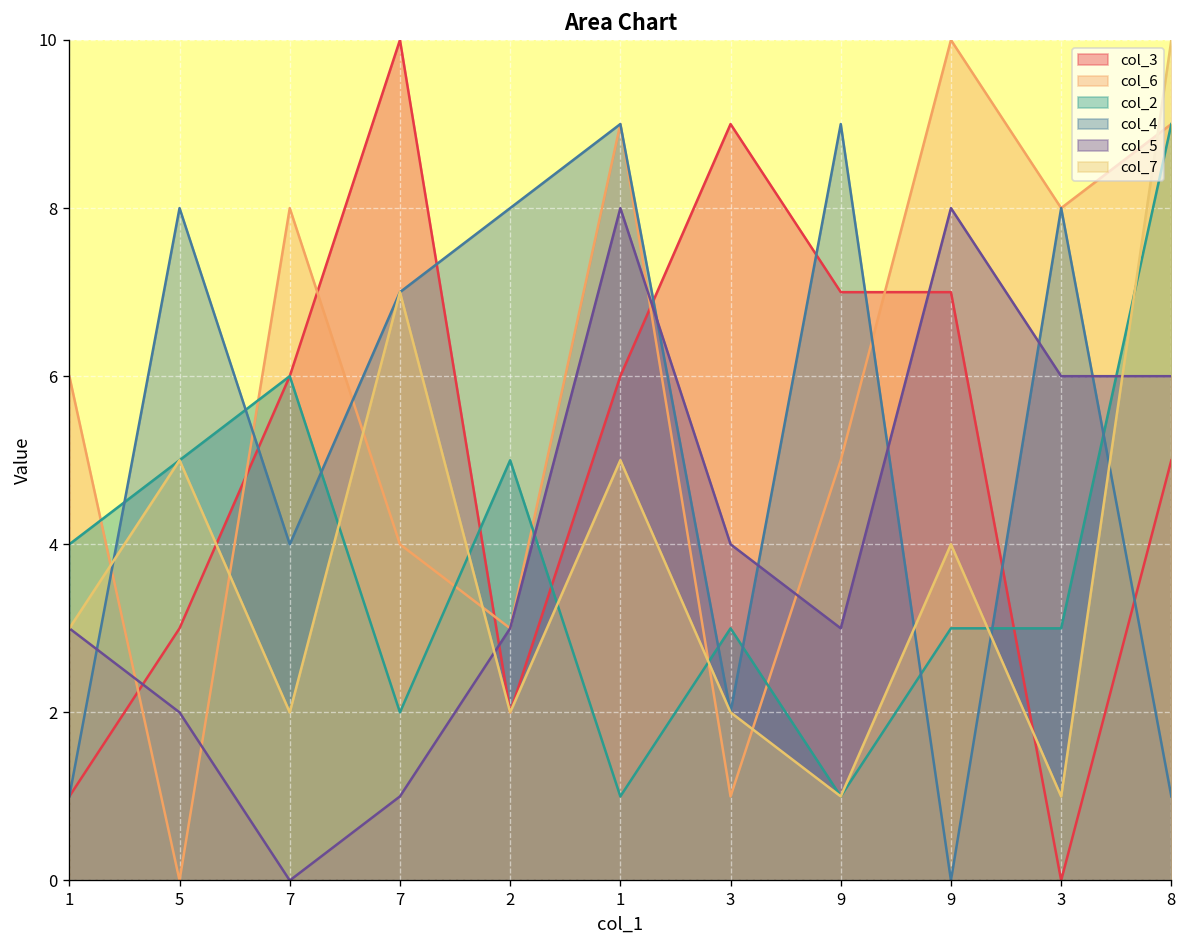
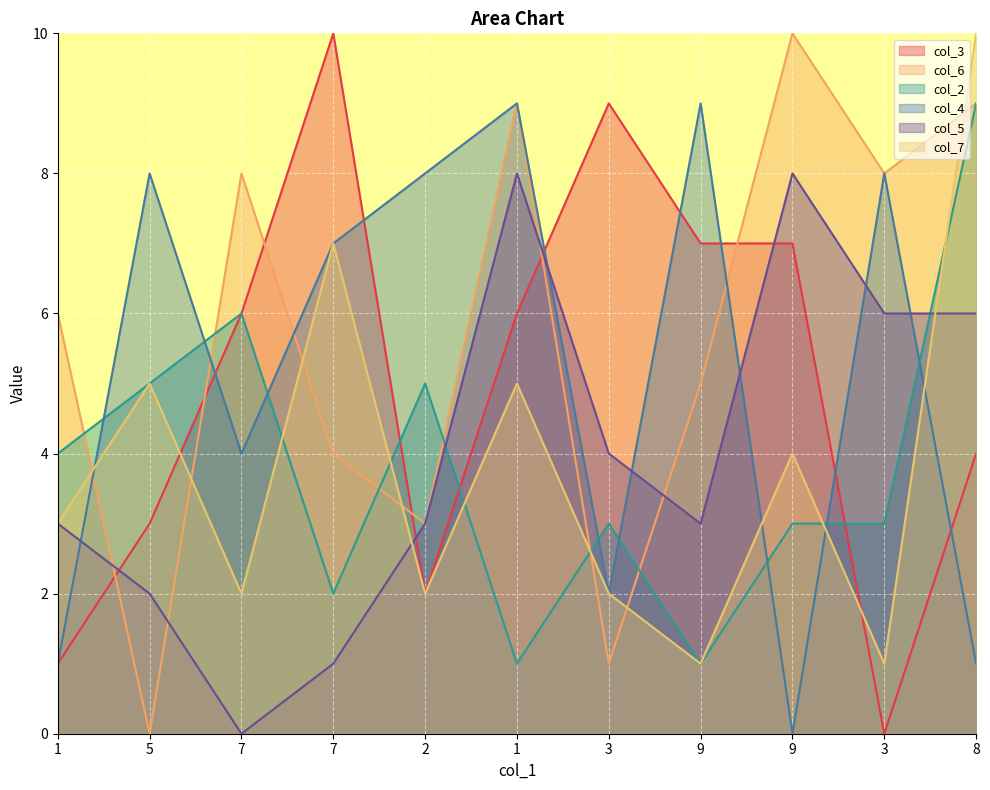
col_3, 8: 5 -> 4
